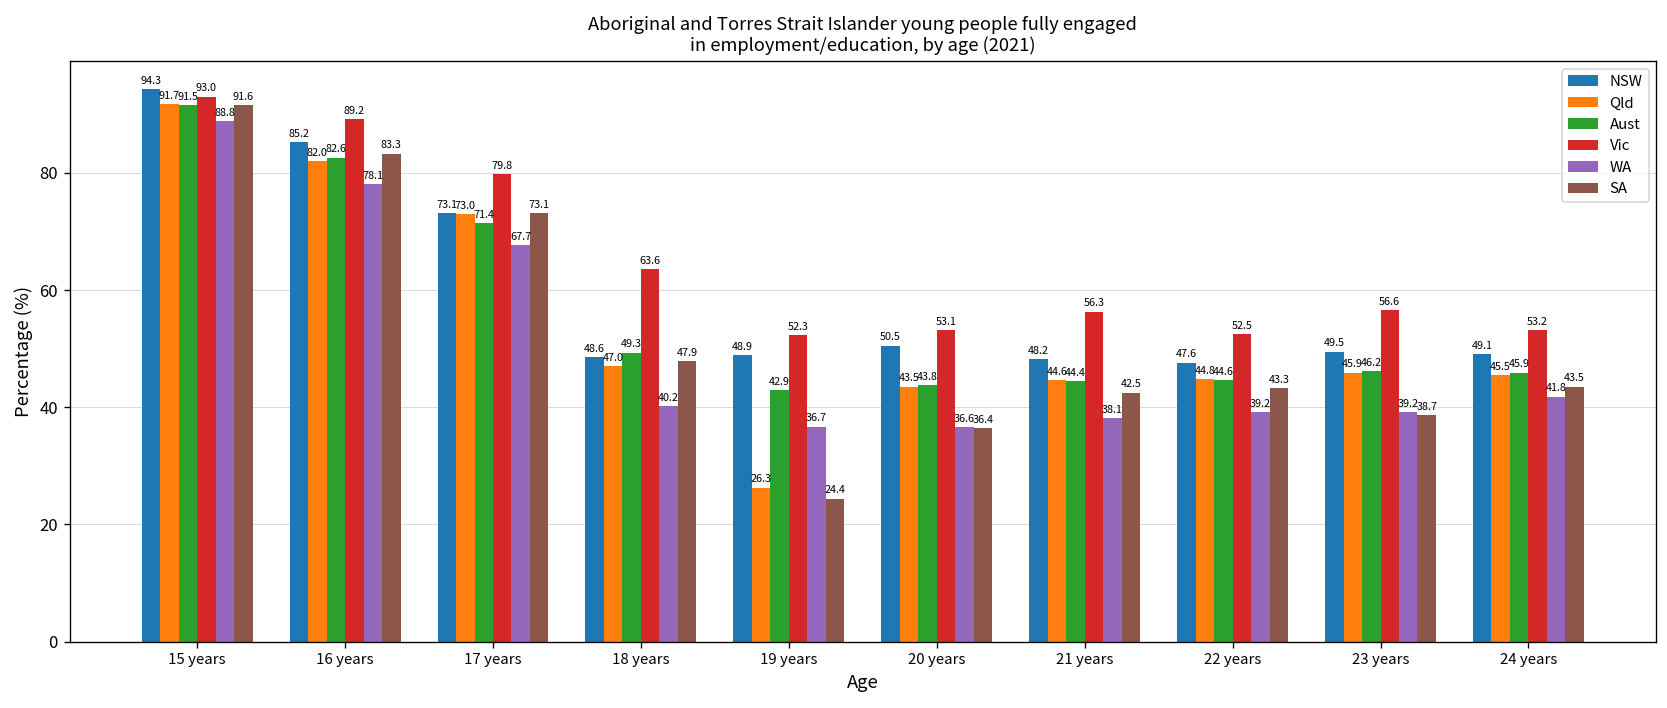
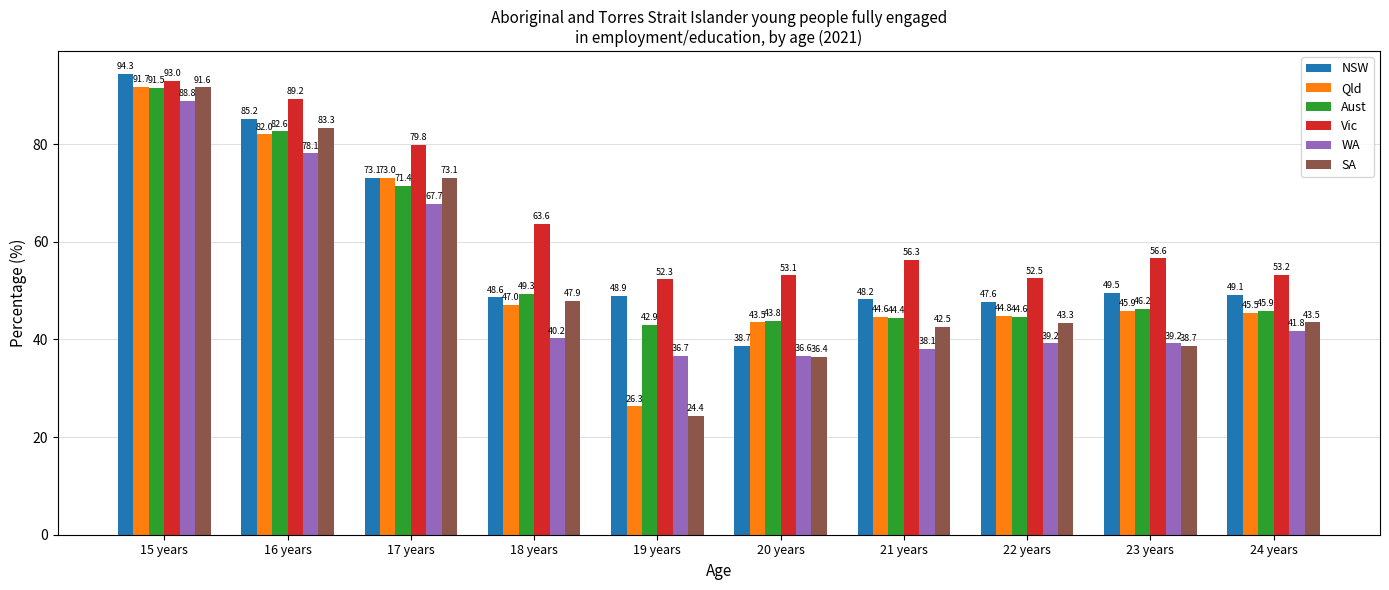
NSW, 20 years: 50.5 -> 38.7
